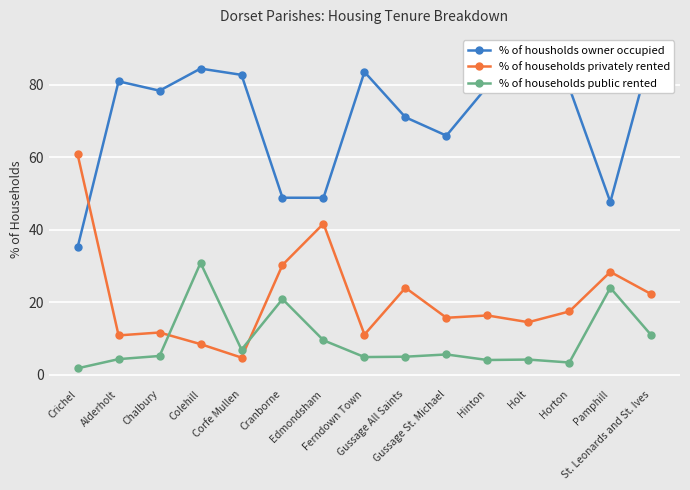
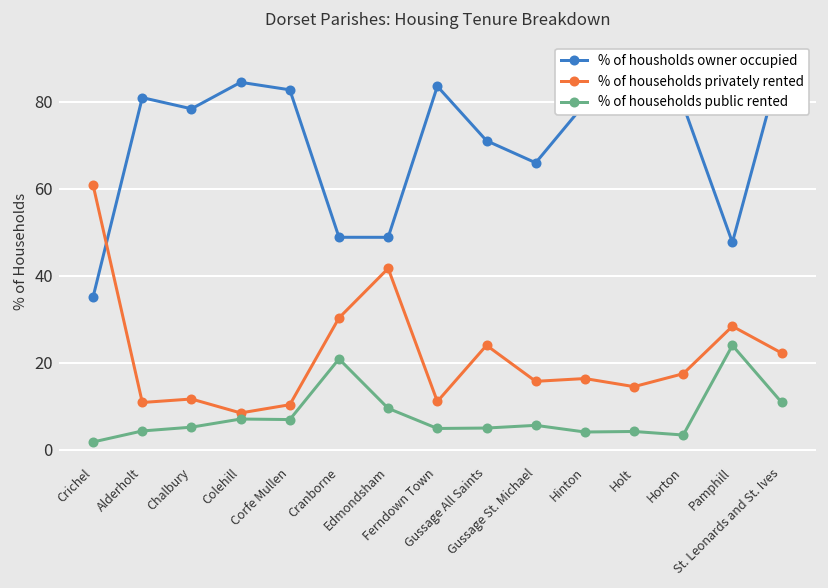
% of households public rented, Colehill: 31 -> 7
% of households privately rented, Corfe Mullen: 5 -> 10
